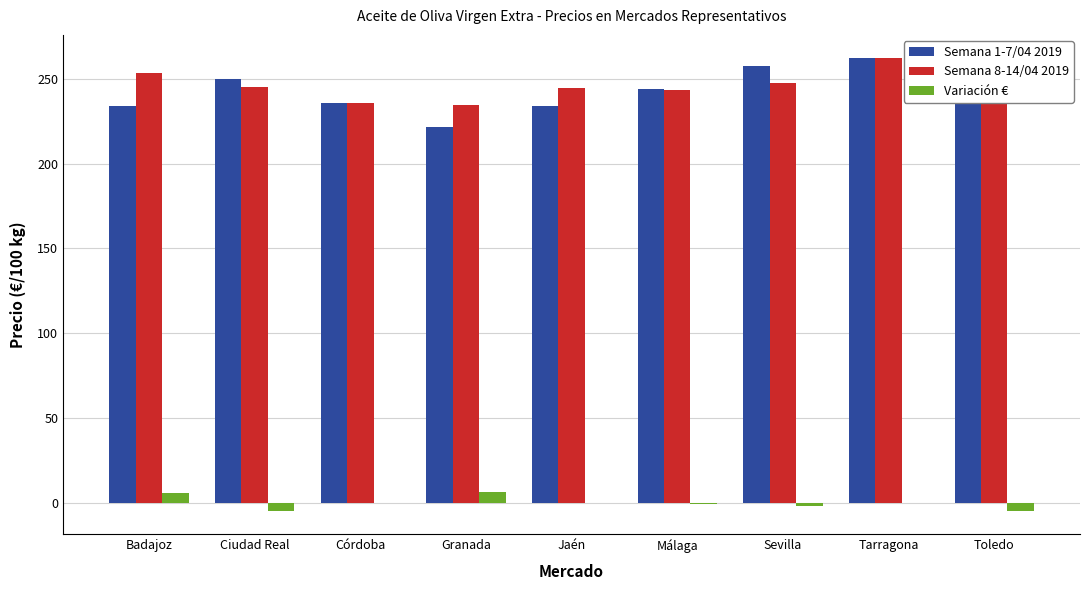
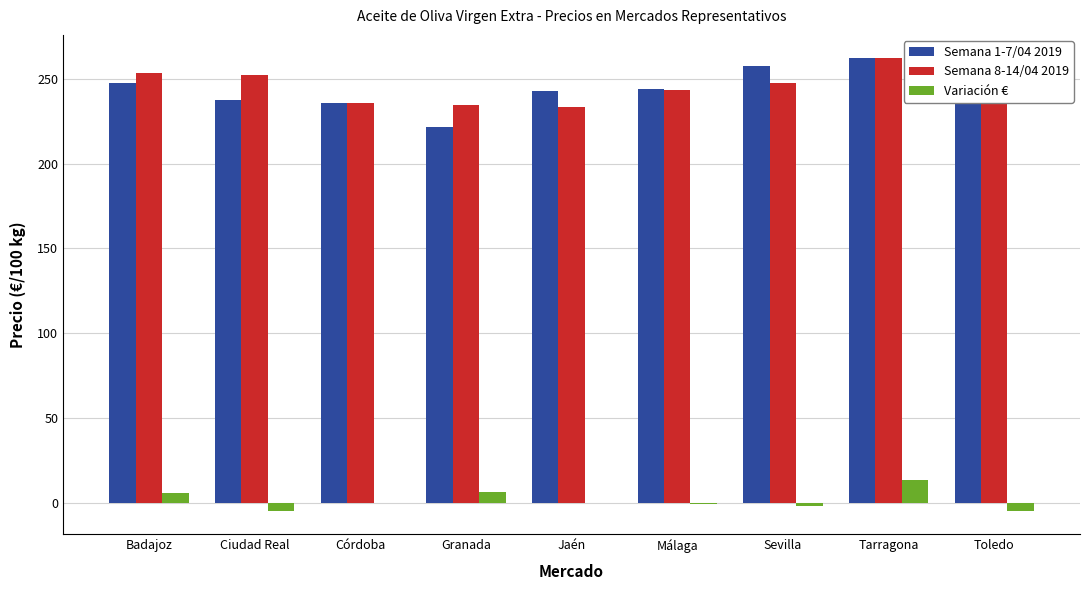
Semana 1-7/04 2019, Badajoz: 234 -> 248
Semana 1-7/04 2019, Ciudad Real: 250 -> 238
Semana 8-14/04 2019, Ciudad Real: 245 -> 252
Semana 1-7/04 2019, Jaén: 234 -> 243
Semana 8-14/04 2019, Jaén: 245 -> 234
Variación €, Tarragona: 0 -> 14
